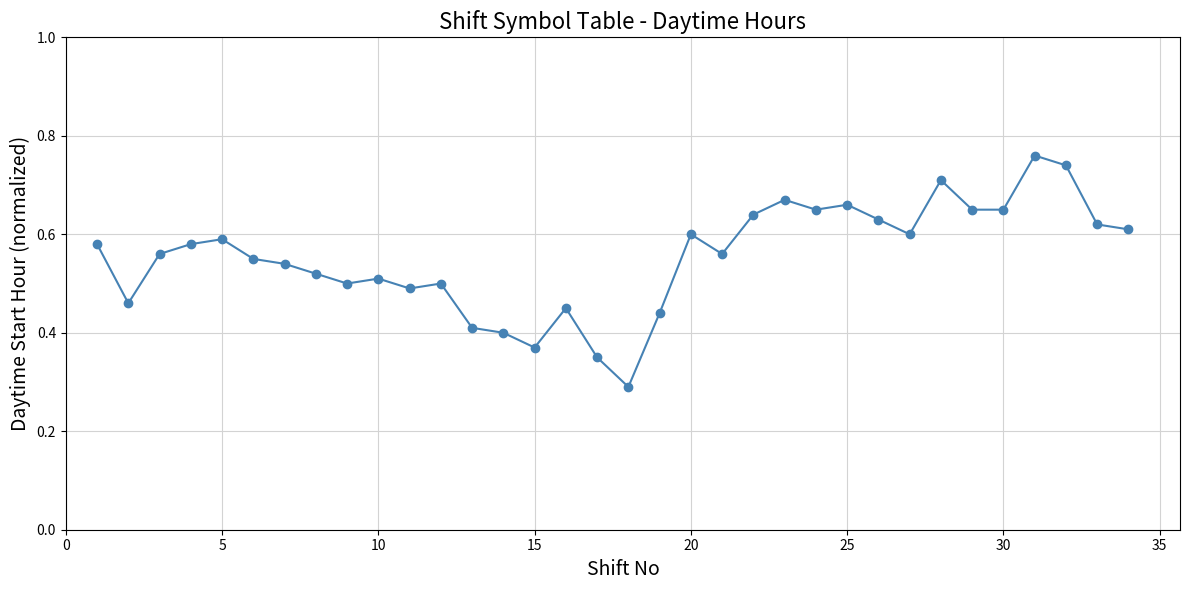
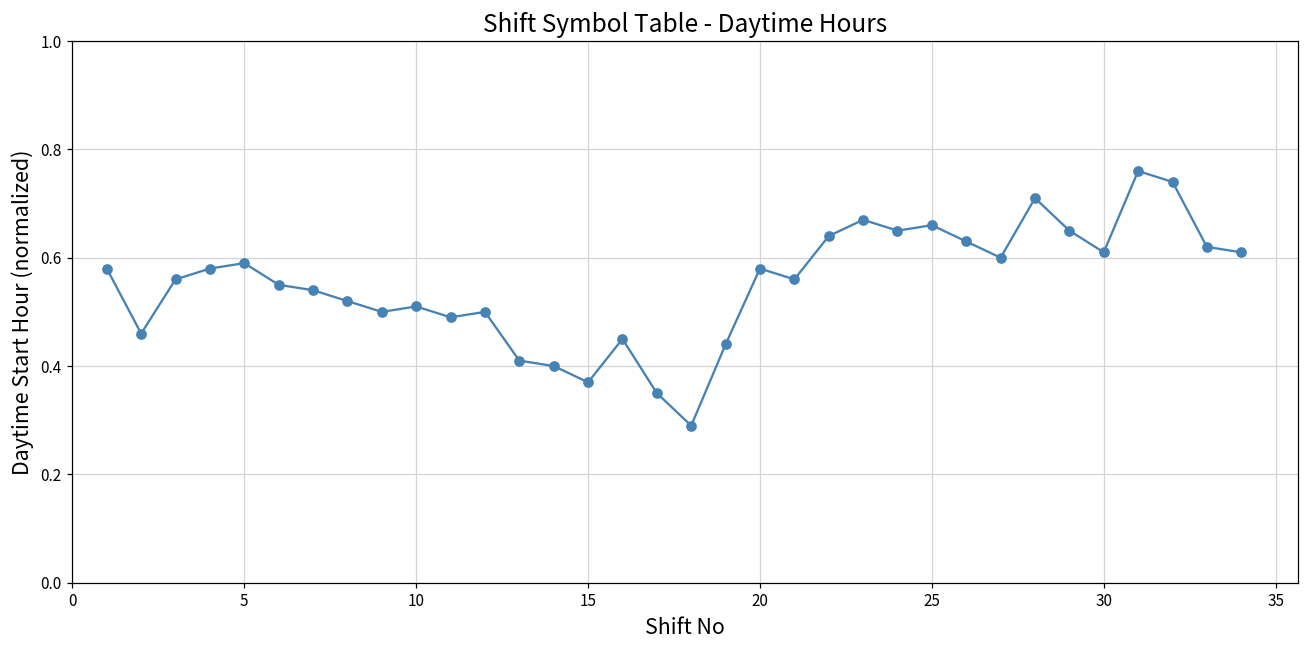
20: 0.60 -> 0.58
30: 0.65 -> 0.61
